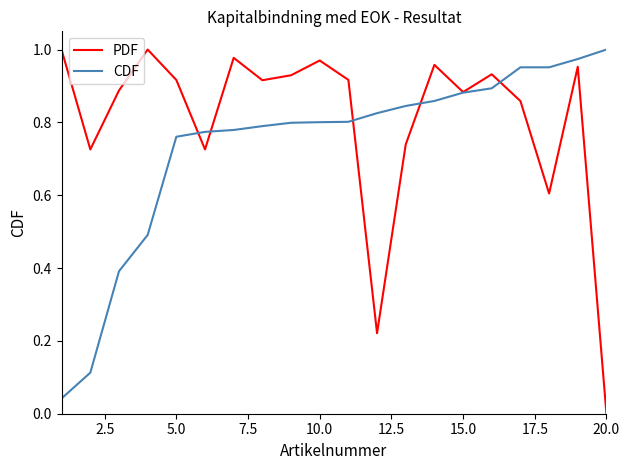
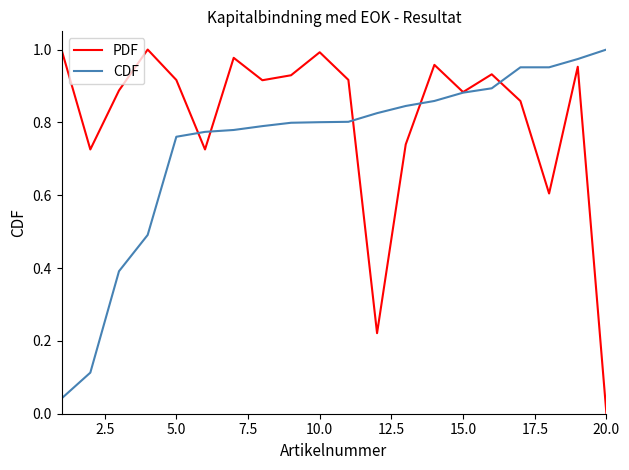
PDF, 10.0: 0.97 -> 0.99
